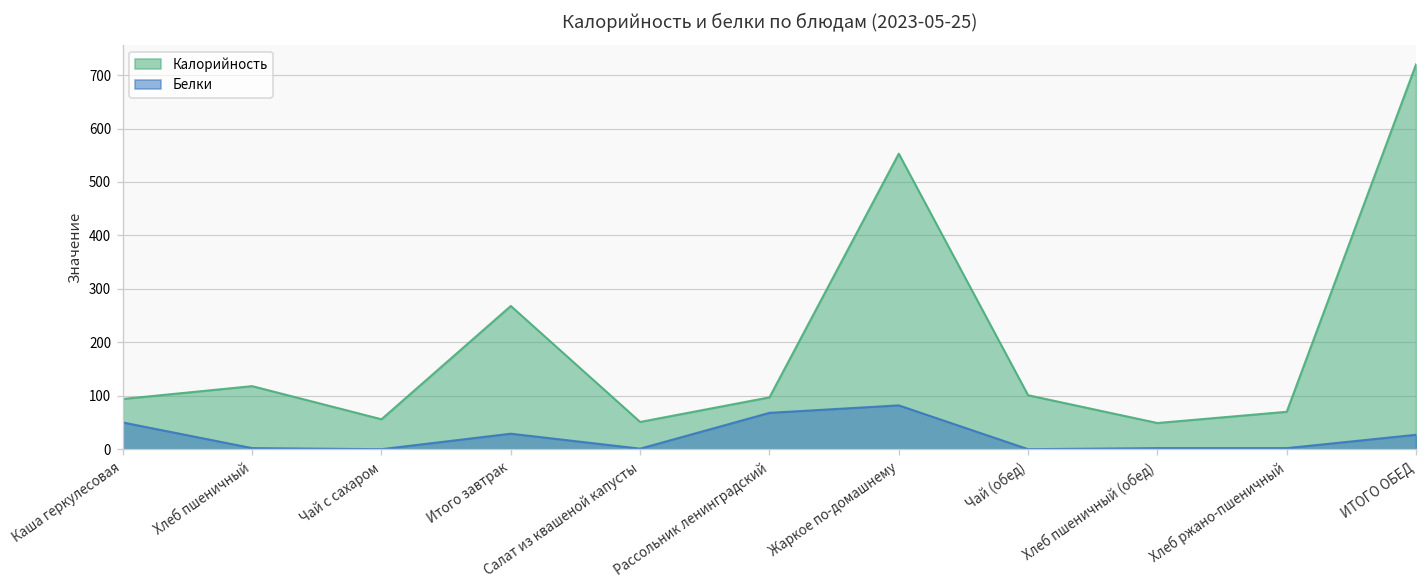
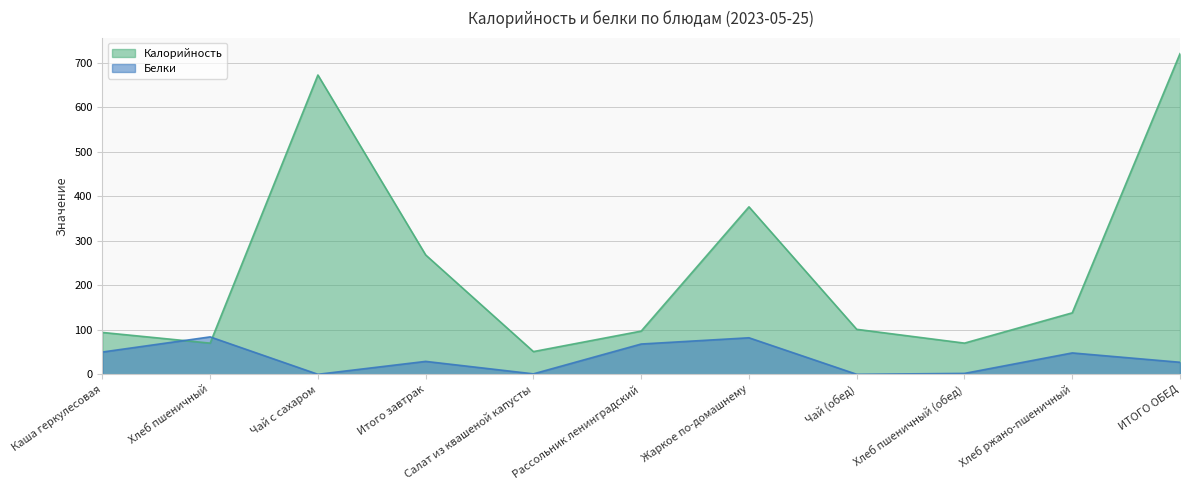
Калорийность, Хлеб пшеничный: 120 -> 70
Белки, Хлеб пшеничный: 0 -> 80
Калорийность, Чай с сахаром: 60 -> 670
Калорийность, Жаркое по-домашнему: 550 -> 380
Калорийность, Хлеб пшеничный (обед): 50 -> 70
Калорийность, Хлеб ржано-пшеничный: 70 -> 140
Белки, Хлеб ржано-пшеничный: 0 -> 50
